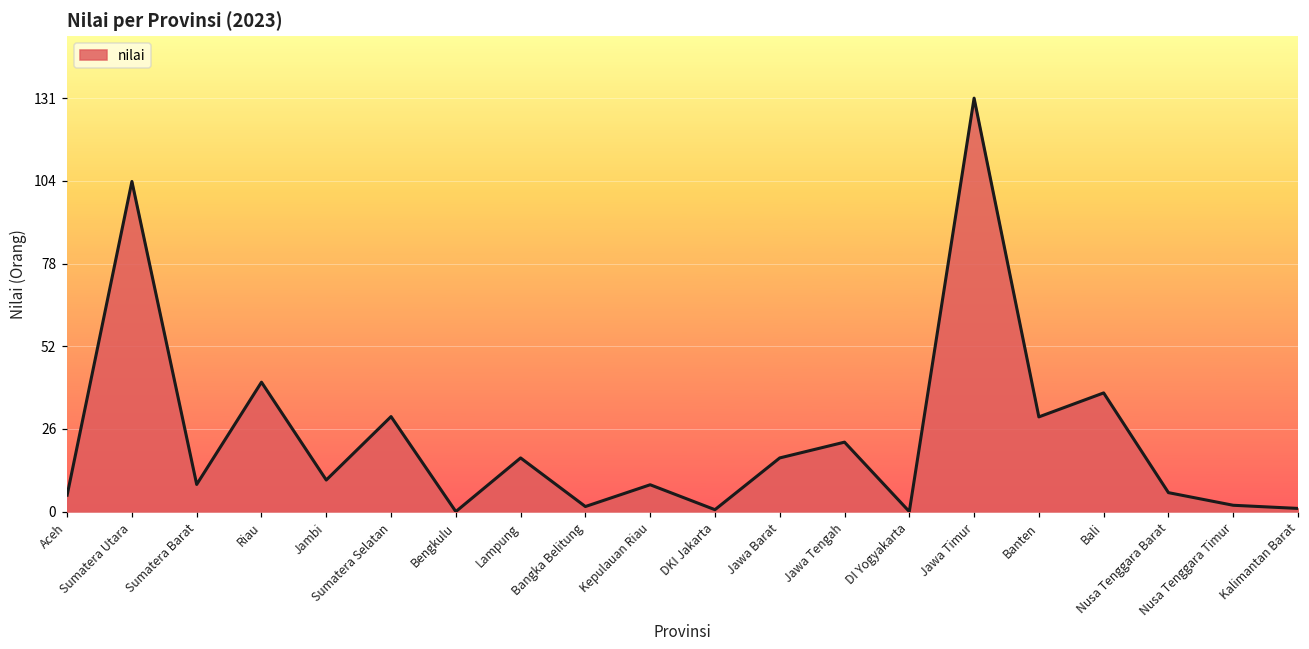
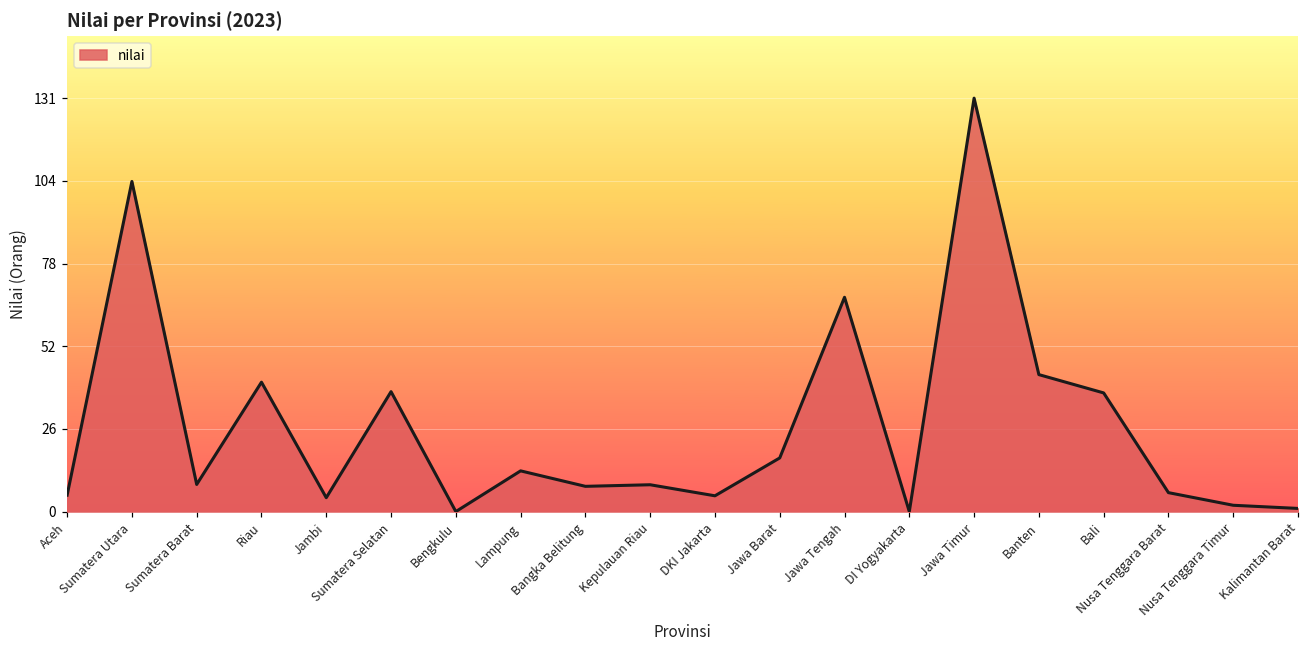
Jambi: 10 -> 4
Sumatera Selatan: 30 -> 38
Lampung: 17 -> 13
Bangka Belitung: 2 -> 8
DKI Jakarta: 1 -> 5
Jawa Tengah: 22 -> 68
Banten: 30 -> 43
